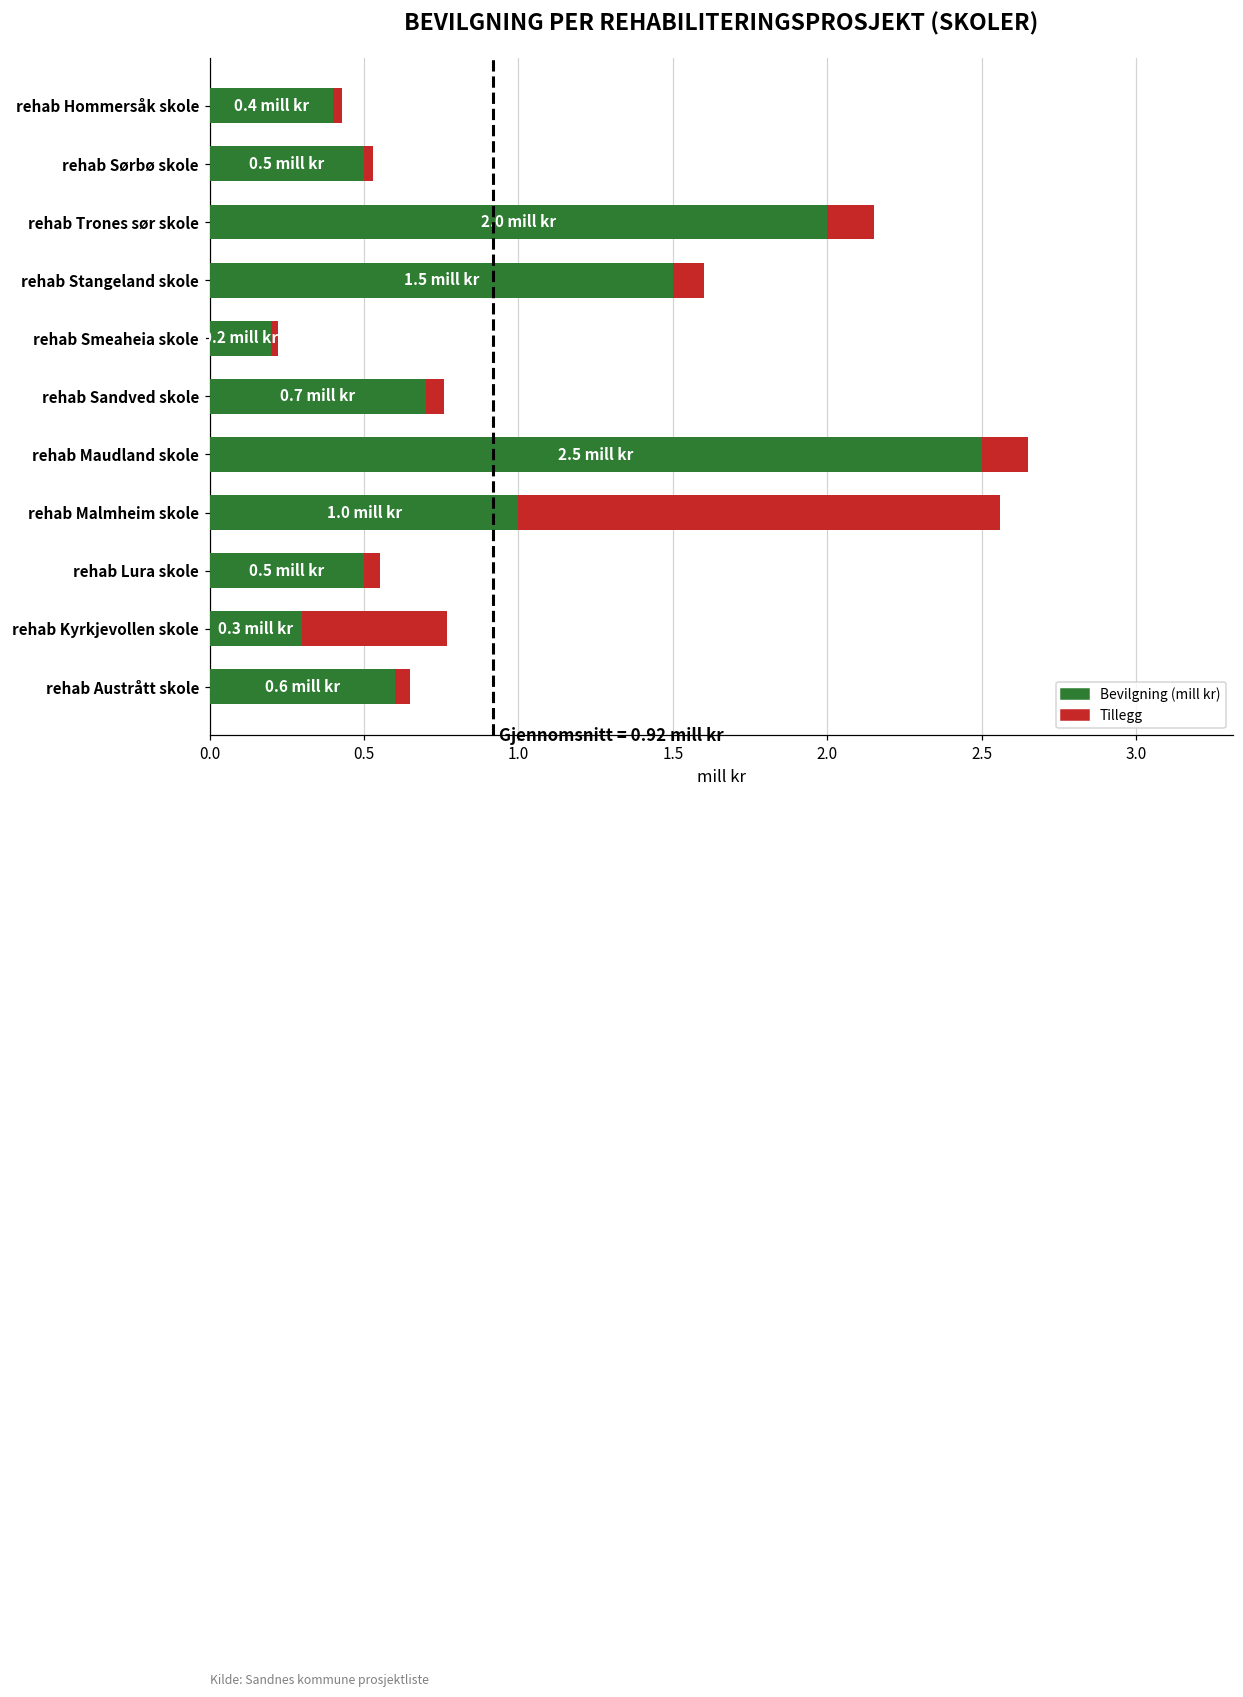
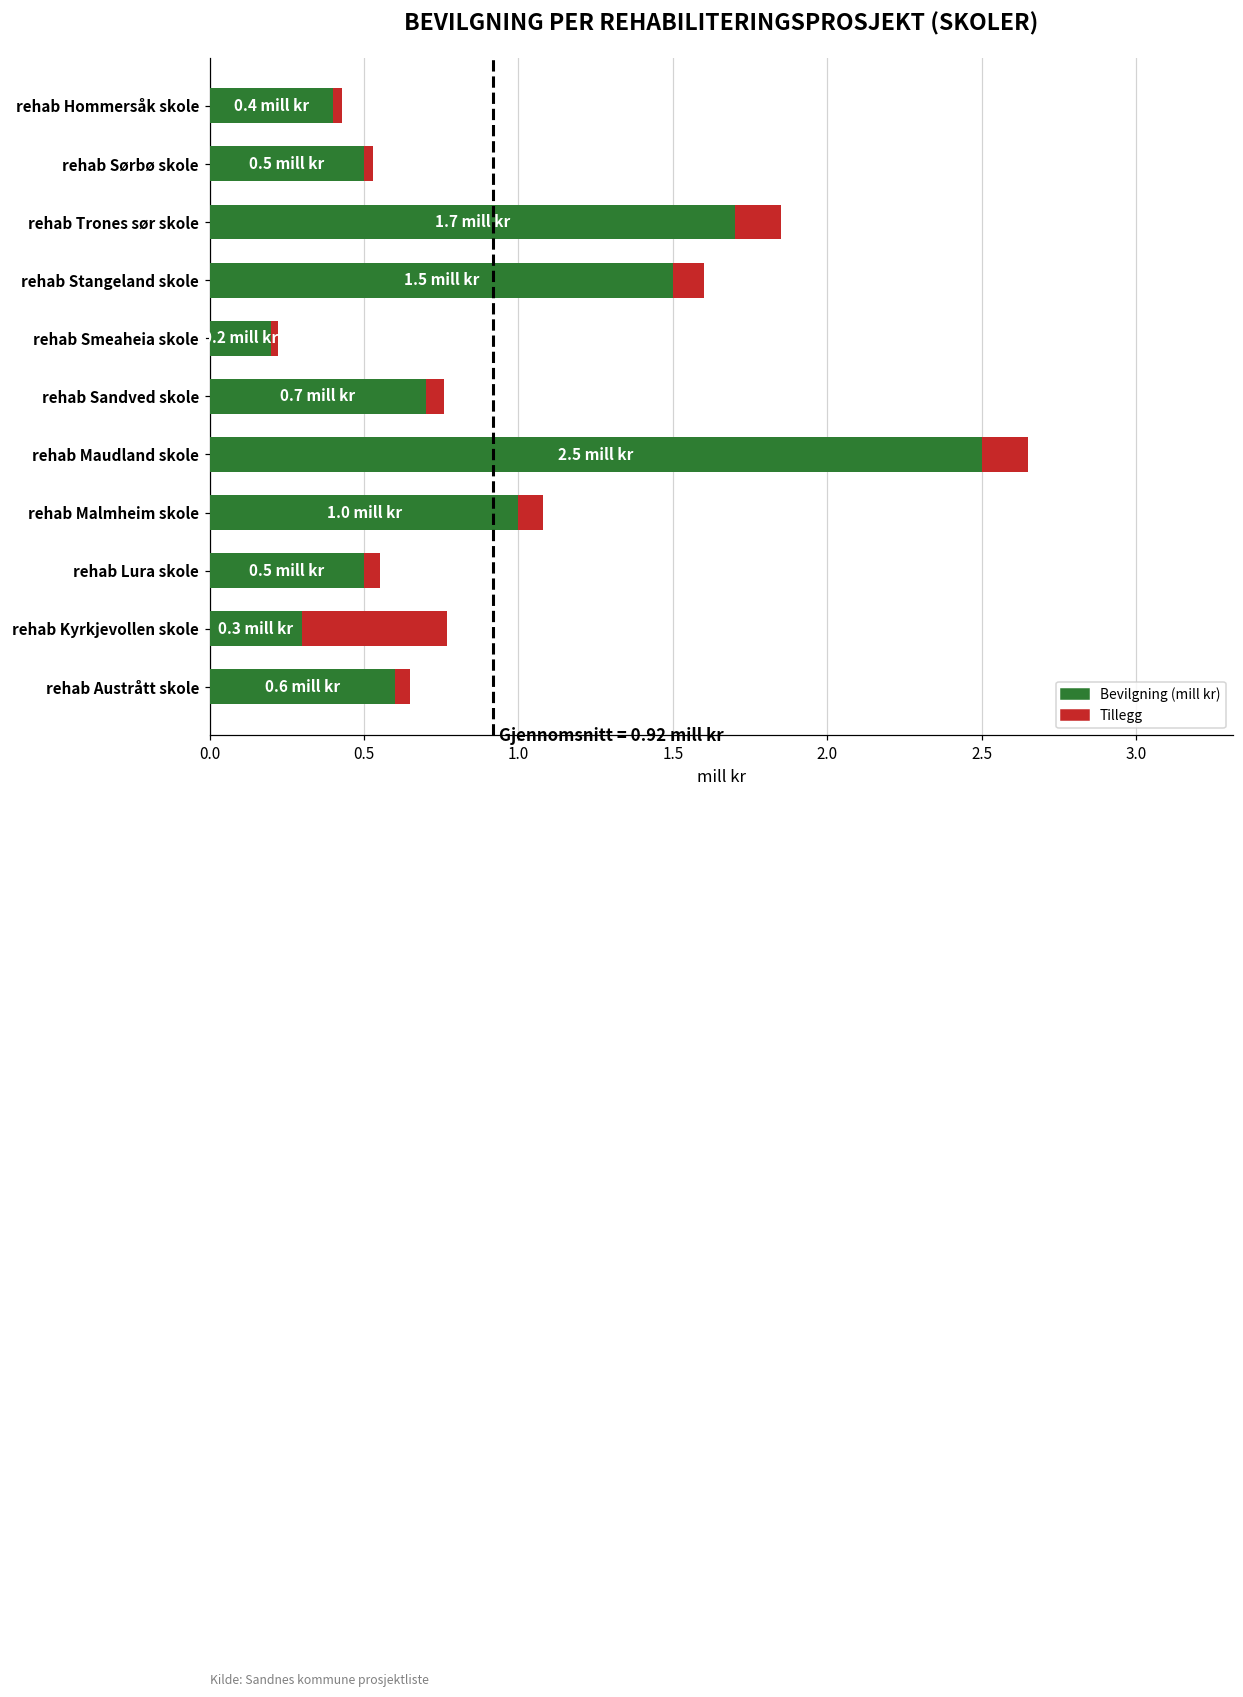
Bevilgning (mill kr), rehab Trones sør skole: 2.0 -> 1.7
Tillegg, rehab Malmheim skole: 1.56 -> 0.08
